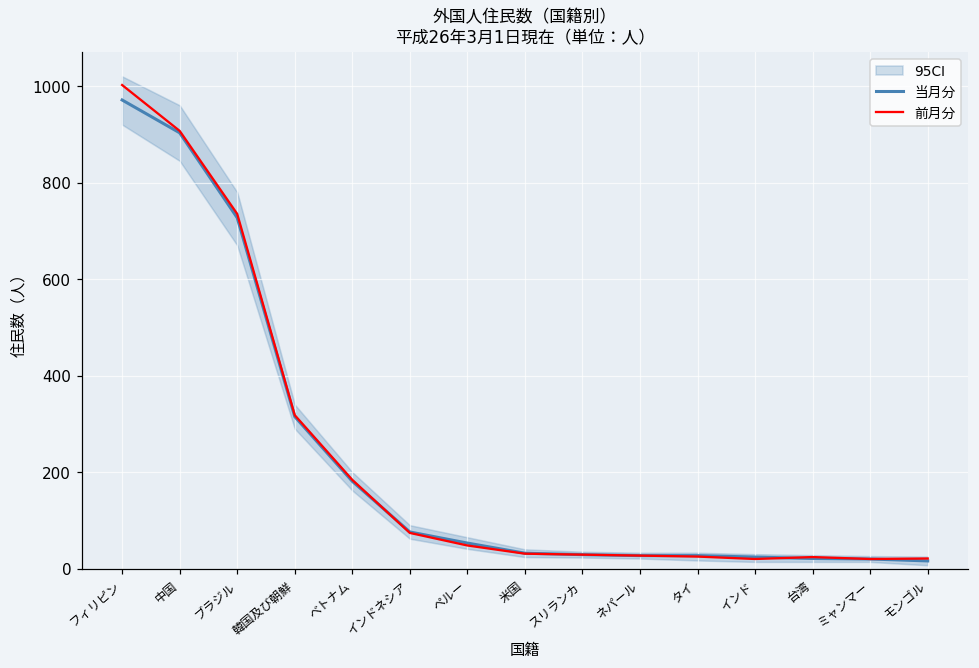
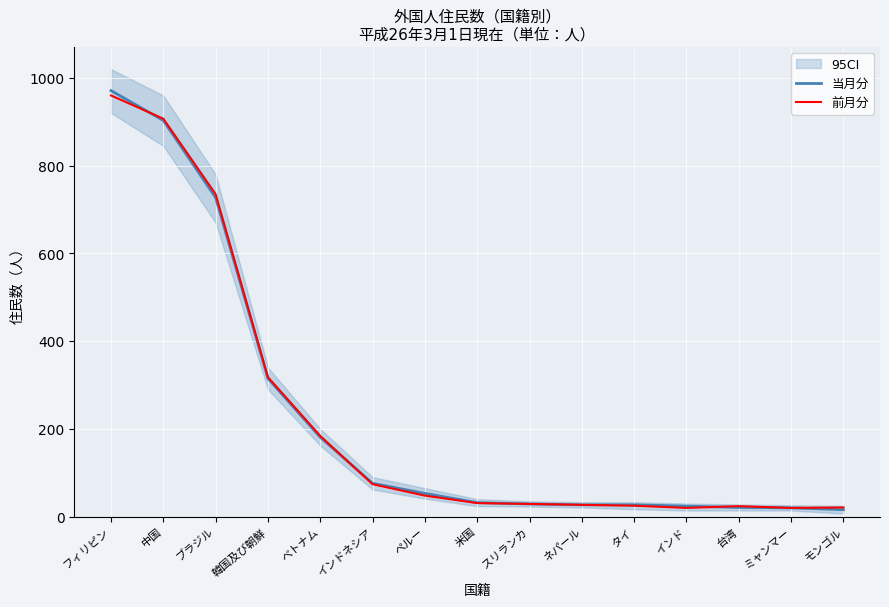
前月分, フィリピン: 1000 -> 960
